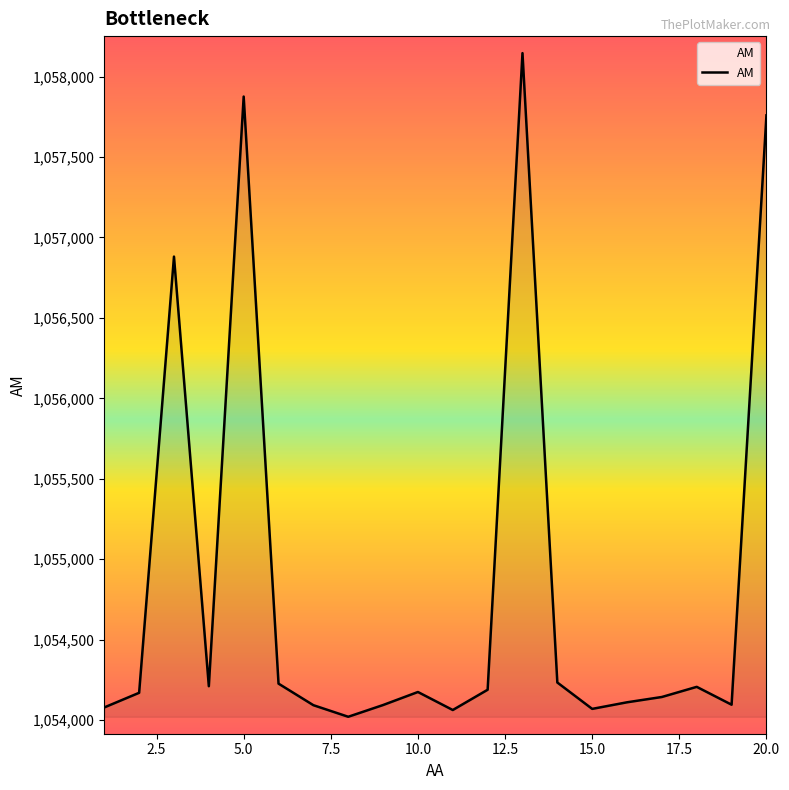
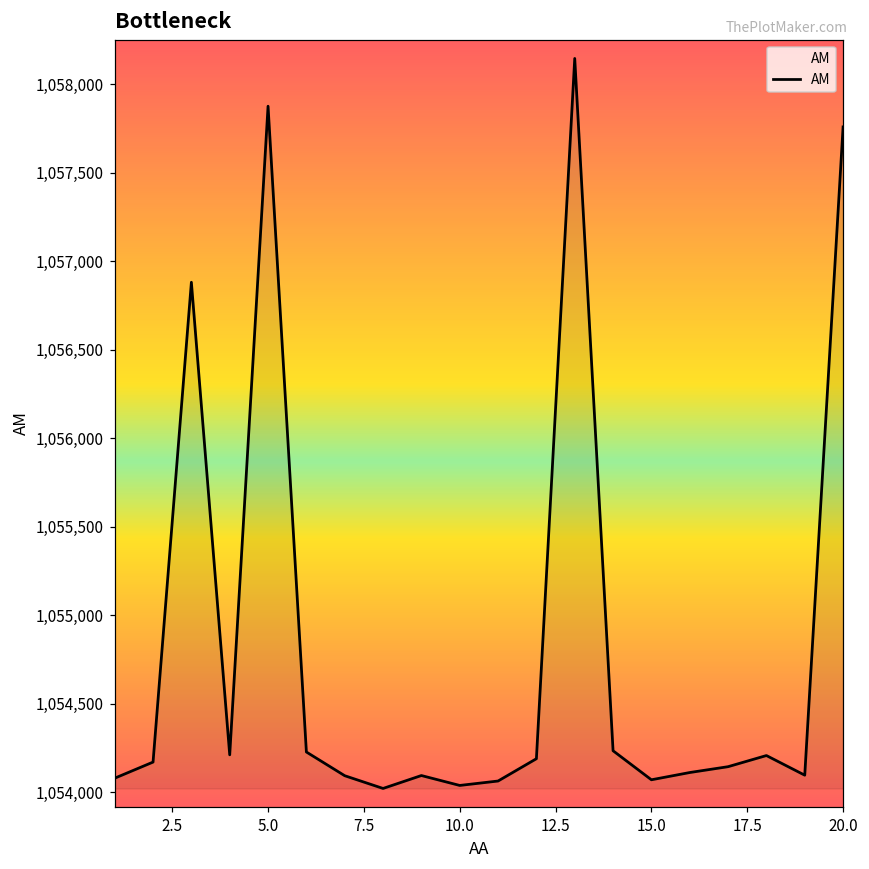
10.0: 1,054,170 -> 1,054,040
